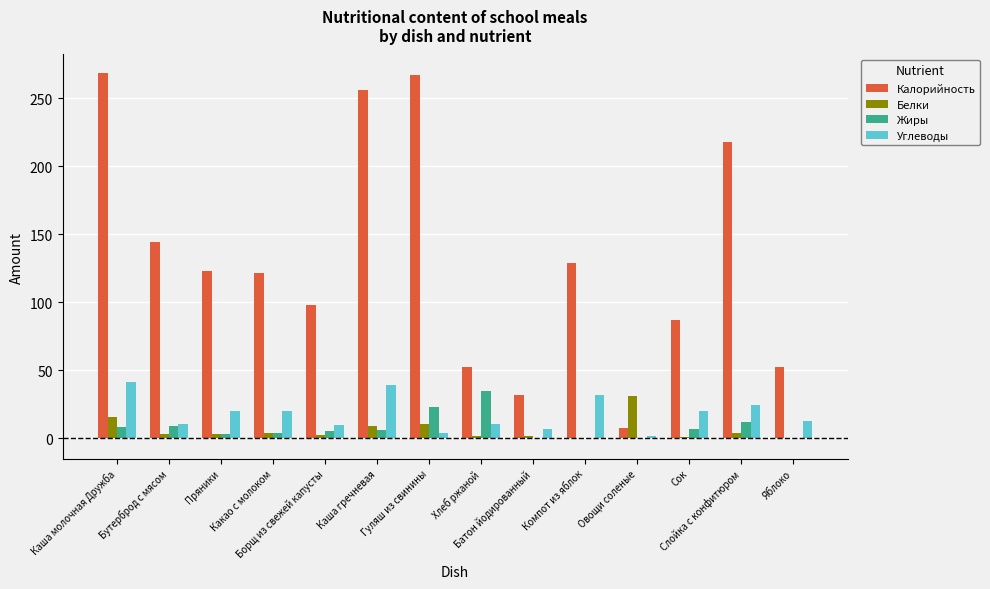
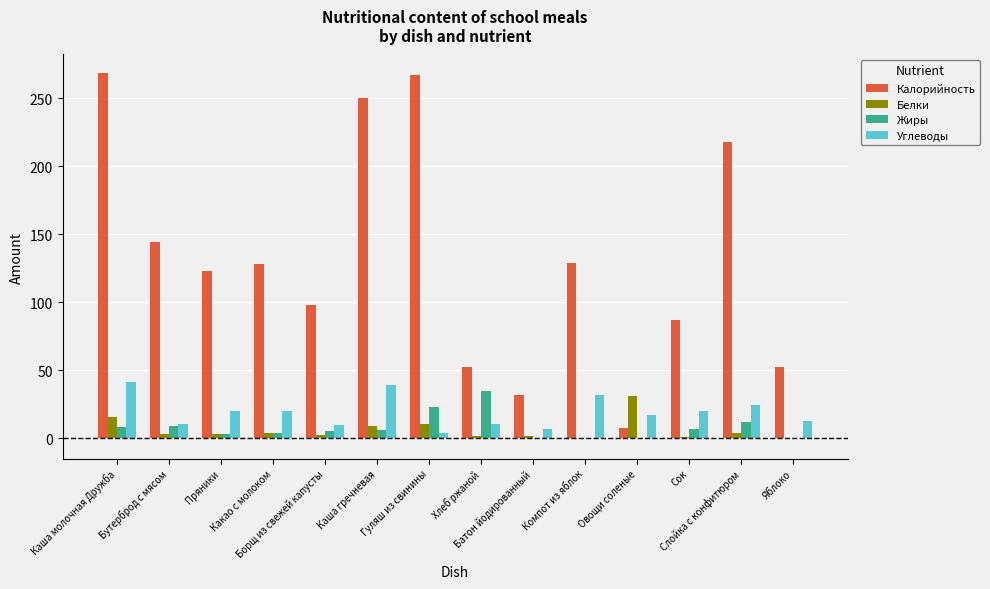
Калорийность, Какао с молоком: 121 -> 128
Калорийность, Каша гречневая: 256 -> 250
Углеводы, Овощи соленые: 1 -> 17
